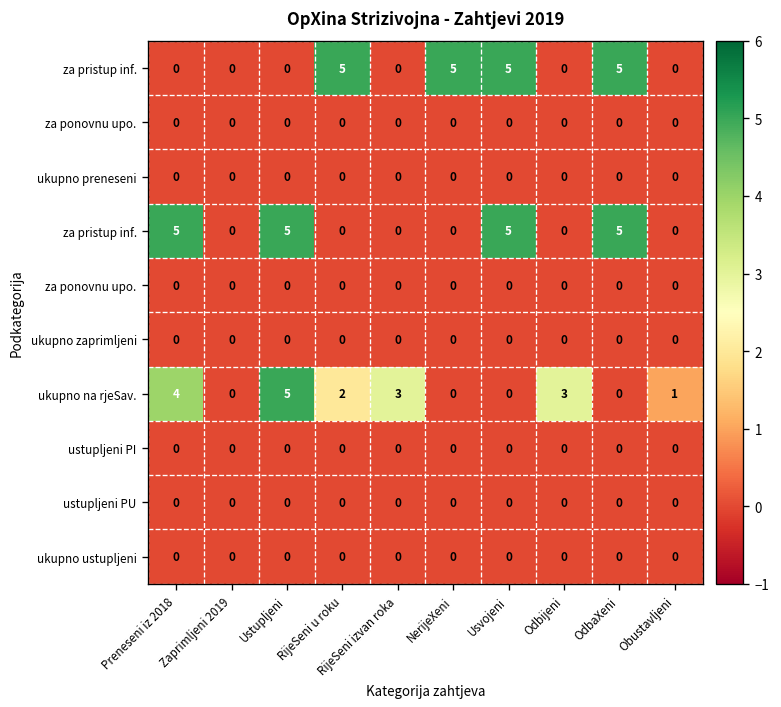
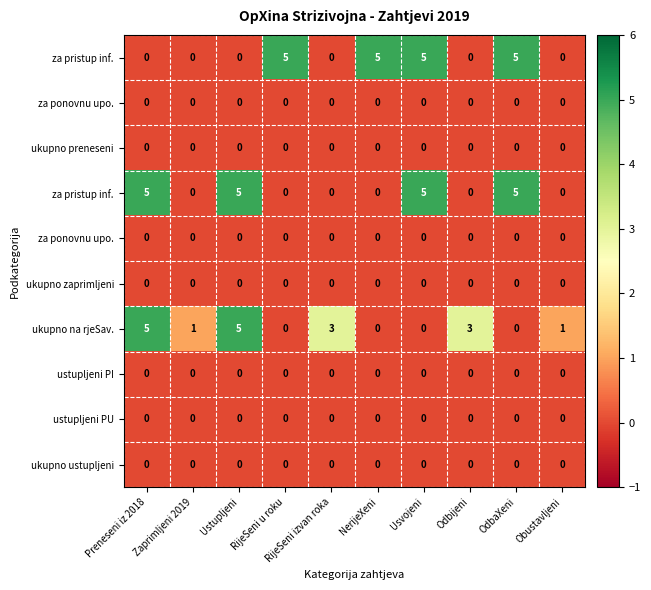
ukupno na rjeSav., Preneseni iz 2018: 4 -> 5
ukupno na rjeSav., Zaprimljeni 2019: 0 -> 1
ukupno na rjeSav., RijeSeni u roku: 2 -> 0
